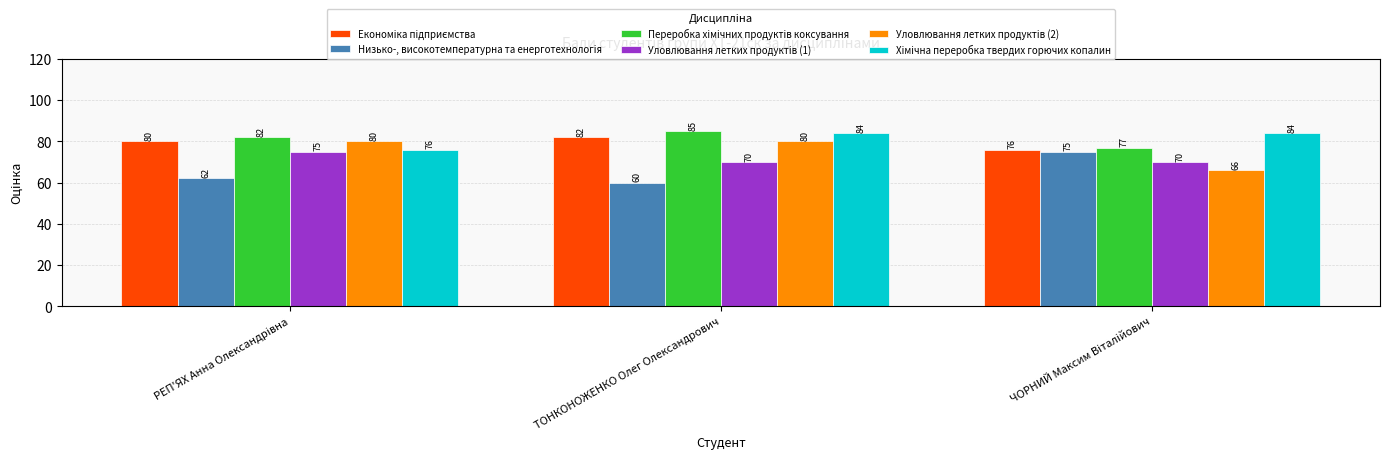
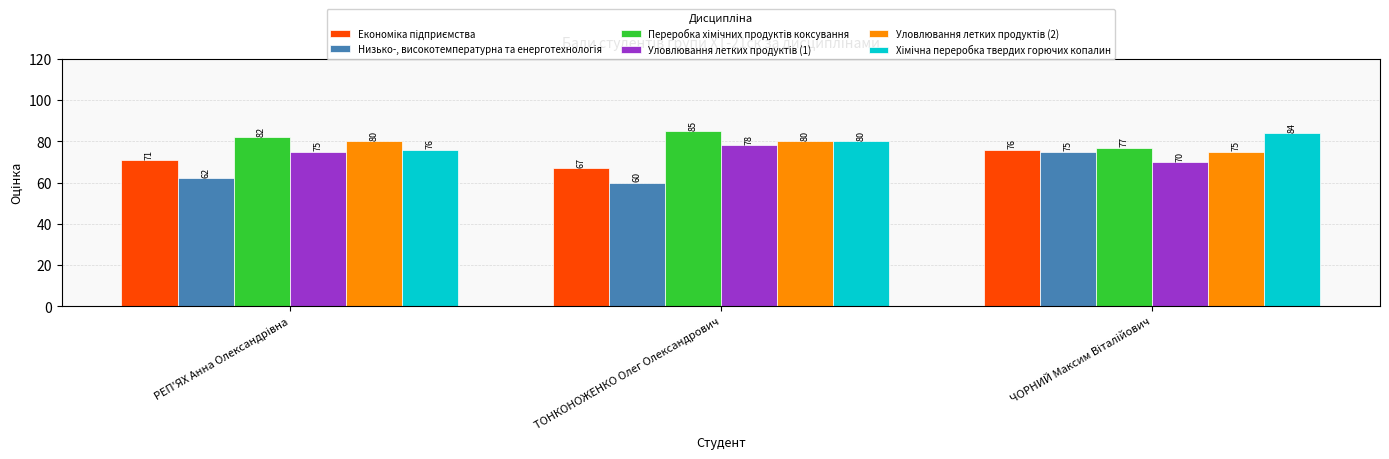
Економіка підприємства, РЕП'ЯХ Анна Олександрівна: 80 -> 71
Економіка підприємства, ТОНКОНОЖЕНКО Олег Олександрович: 82 -> 67
Уловлювання летких продуктів (1), ТОНКОНОЖЕНКО Олег Олександрович: 70 -> 78
Хімічна переробка твердих горючих копалин, ТОНКОНОЖЕНКО Олег Олександрович: 84 -> 80
Уловлювання летких продуктів (2), ЧОРНИЙ Максим Віталійович: 66 -> 75
